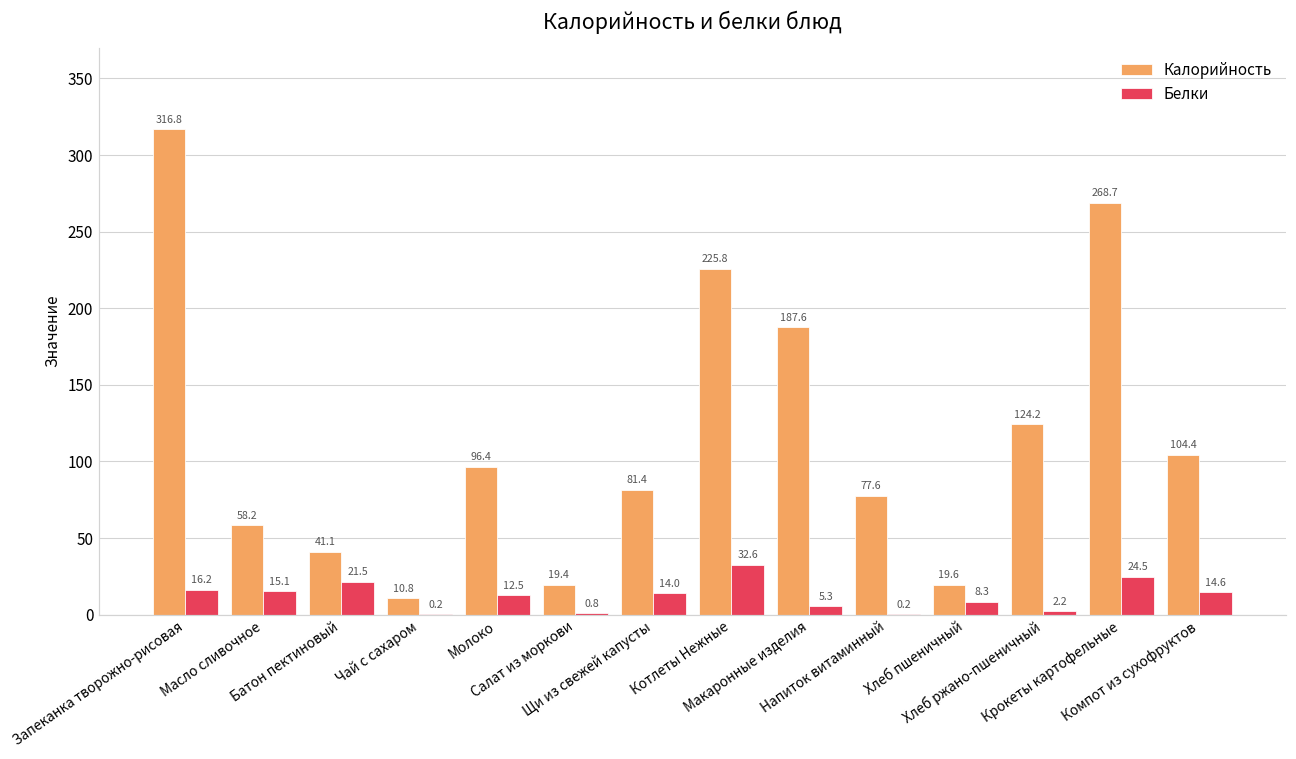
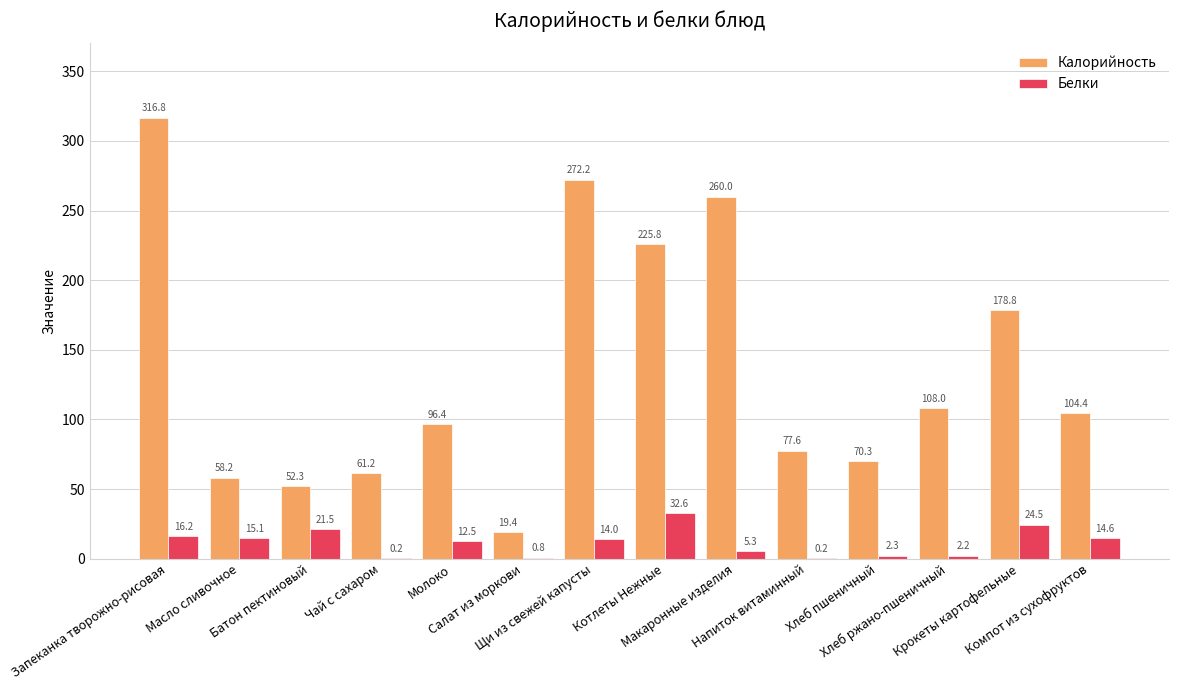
Калорийность, Батон пектиновый: 41.1 -> 52.3
Калорийность, Чай с сахаром: 10.8 -> 61.2
Калорийность, Щи из свежей капусты: 81.4 -> 272.2
Калорийность, Макаронные изделия: 187.6 -> 260.0
Калорийность, Хлеб пшеничный: 19.6 -> 70.3
Белки, Хлеб пшеничный: 8.3 -> 2.3
Калорийность, Хлеб ржано-пшеничный: 124.2 -> 108.0
Калорийность, Крокеты картофельные: 268.7 -> 178.8
